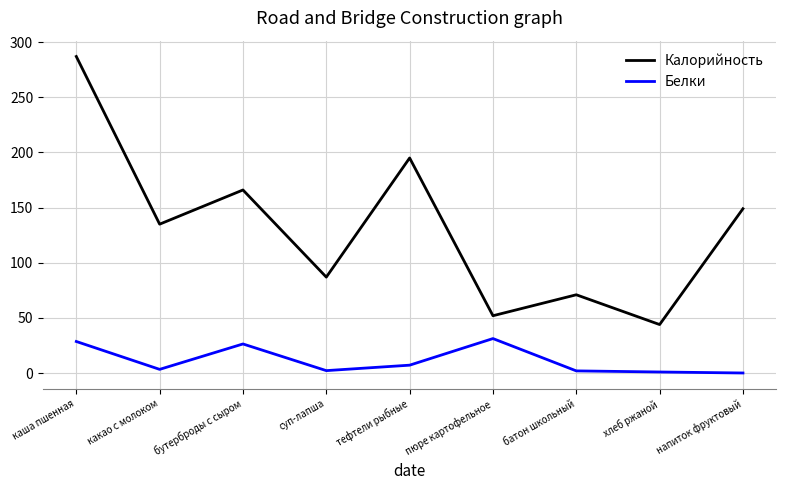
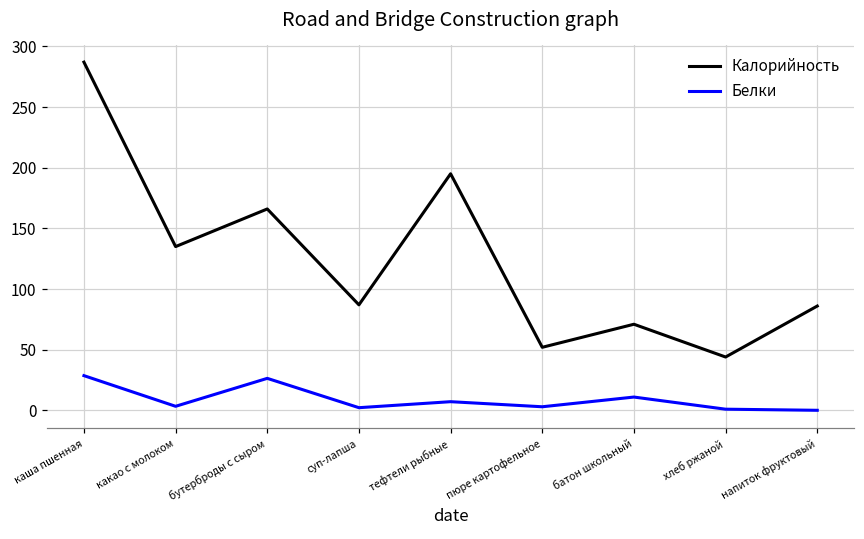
Белки, пюре картофельное: 31 -> 3
Белки, батон школьный: 2 -> 11
Калорийность, напиток фруктовый: 149 -> 86
